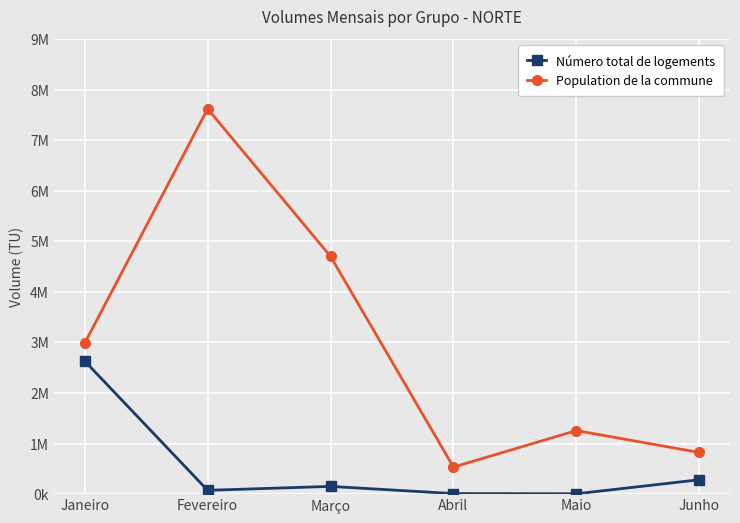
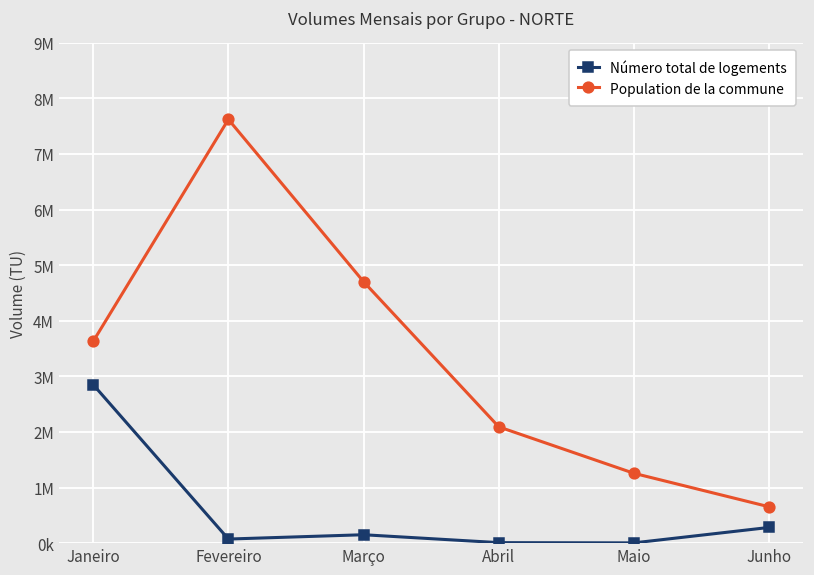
Número total de logements, Janeiro: 2600000 -> 2900000
Population de la commune, Janeiro: 3000000 -> 3600000
Population de la commune, Abril: 500000 -> 2100000
Population de la commune, Junho: 800000 -> 700000
